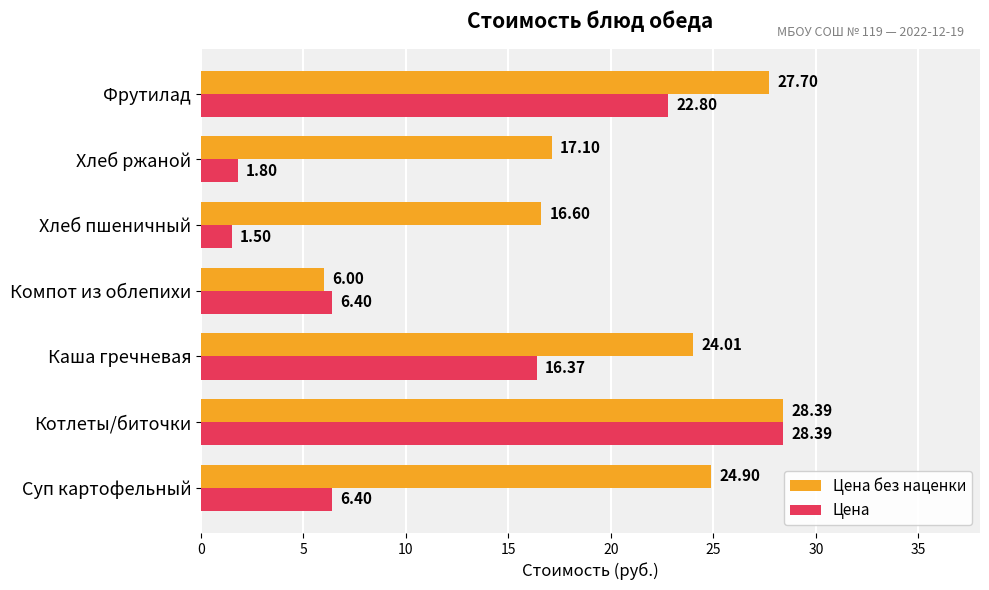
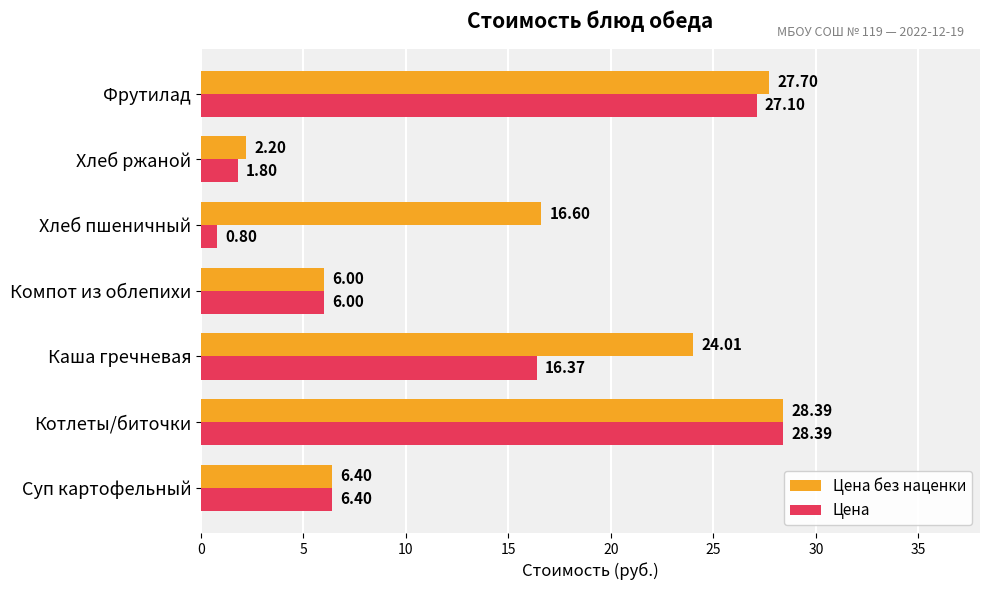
Цена, Фрутилад: 22.80 -> 27.10
Цена без наценки, Хлеб ржаной: 17.10 -> 2.20
Цена, Хлеб пшеничный: 1.50 -> 0.80
Цена, Компот из облепихи: 6.40 -> 6.00
Цена без наценки, Суп картофельный: 24.90 -> 6.40
